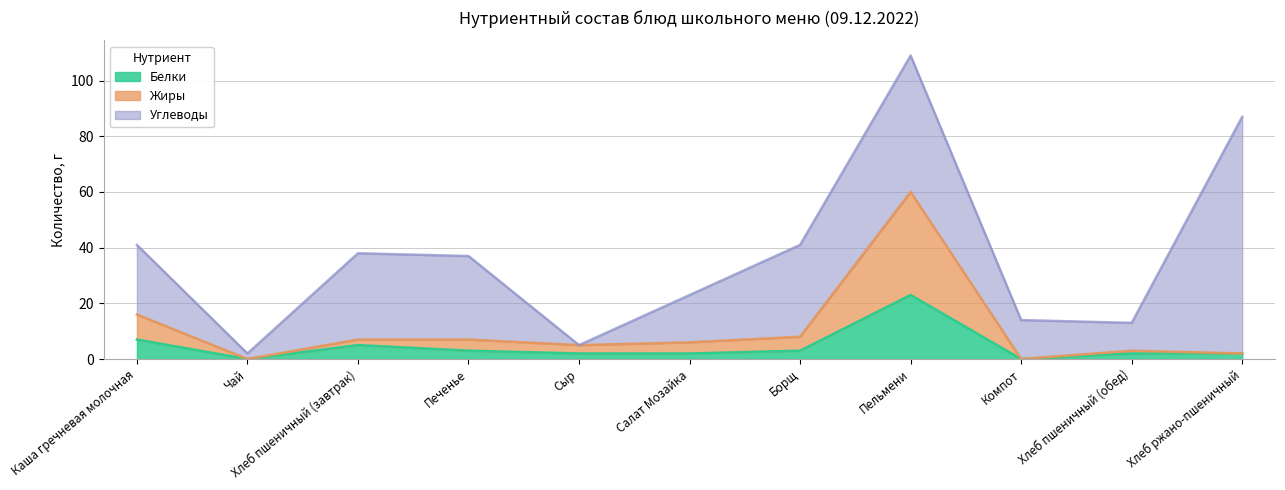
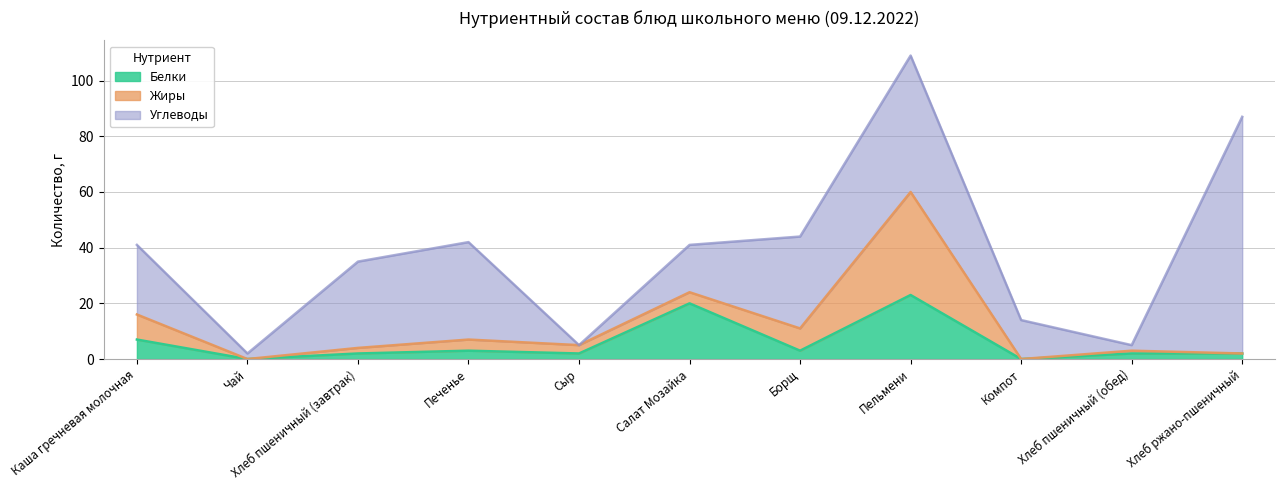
Белки, Хлеб пшеничный (завтрак): 5 -> 2
Углеводы, Печенье: 30 -> 35
Белки, Салат Мозайка: 2 -> 20
Жиры, Борщ: 5 -> 8
Углеводы, Хлеб пшеничный (обед): 10 -> 2
